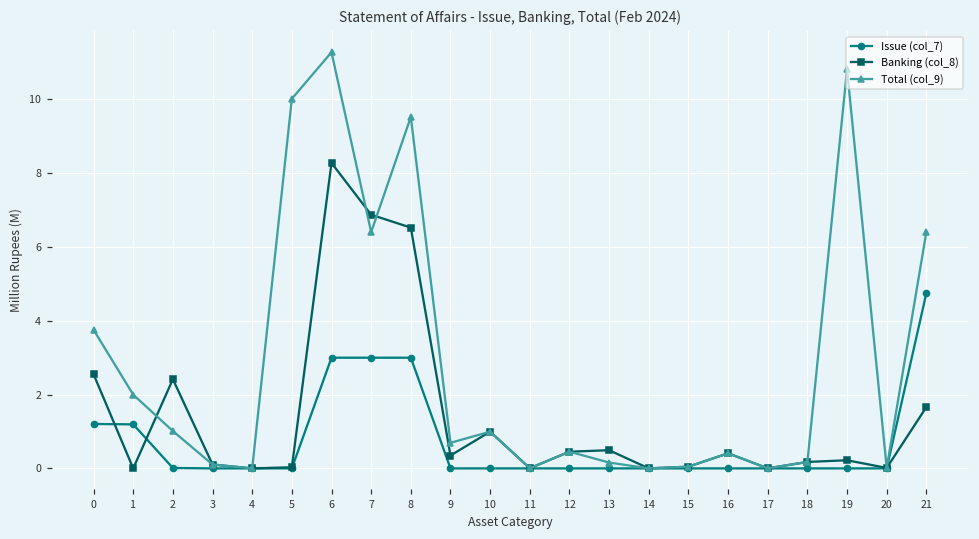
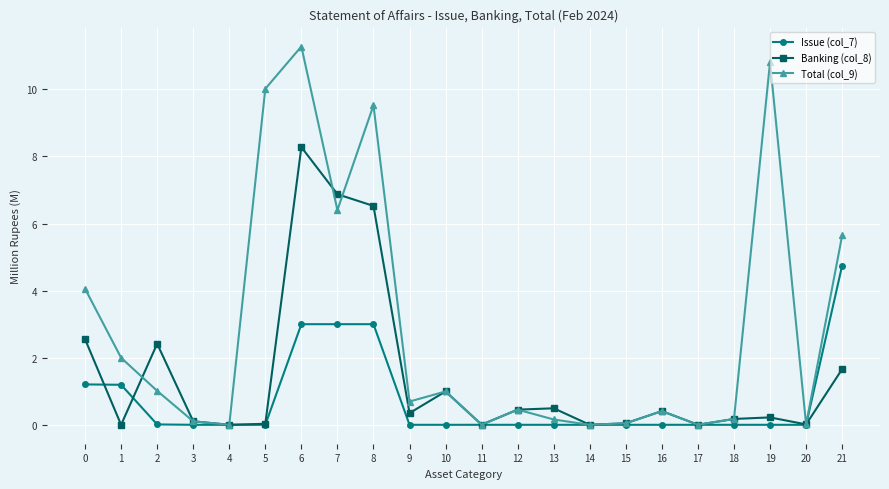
Total (col_9), 0: 3.8 -> 4.1
Total (col_9), 21: 6.4 -> 5.6
